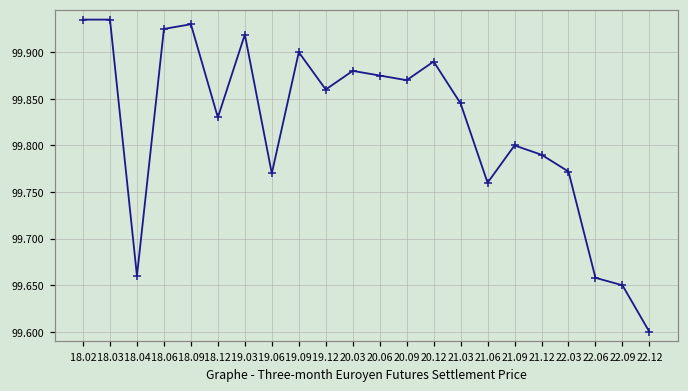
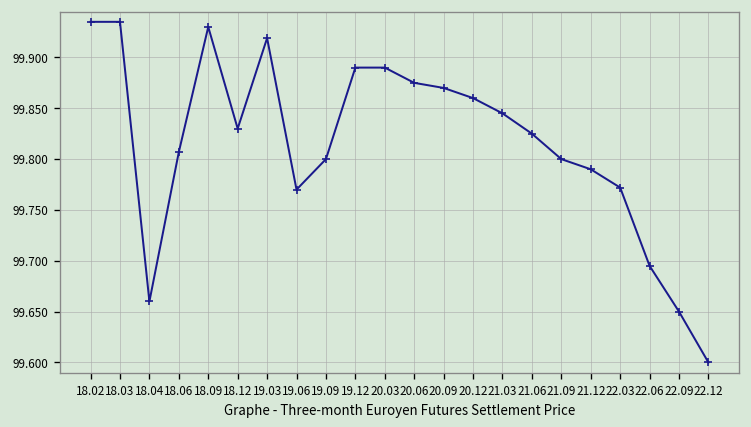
18.06: 99.93 -> 99.81
19.09: 99.9 -> 99.8
19.12: 99.86 -> 99.89
20.03: 99.88 -> 99.89
20.12: 99.89 -> 99.86
21.06: 99.76 -> 99.83
22.06: 99.66 -> 99.70
